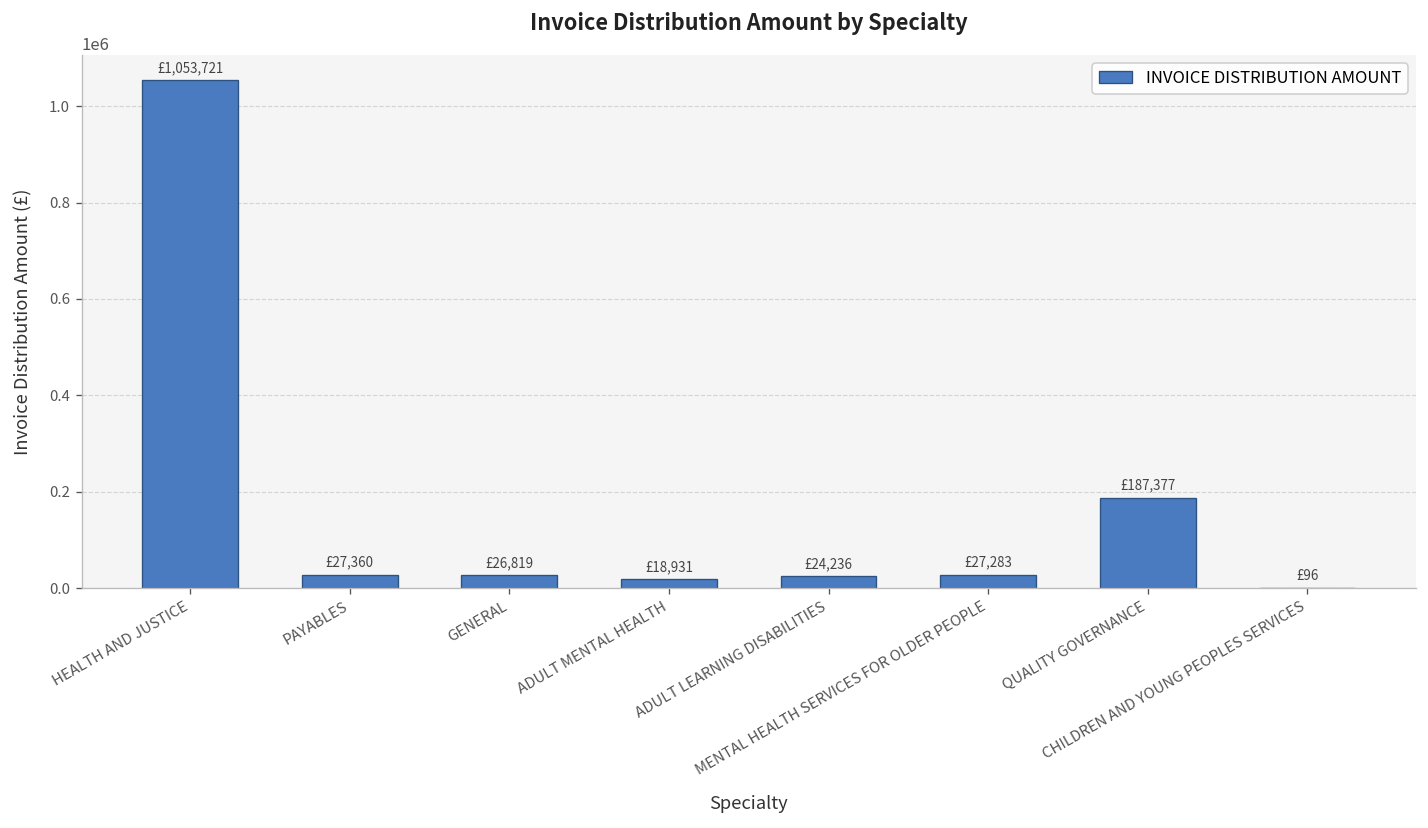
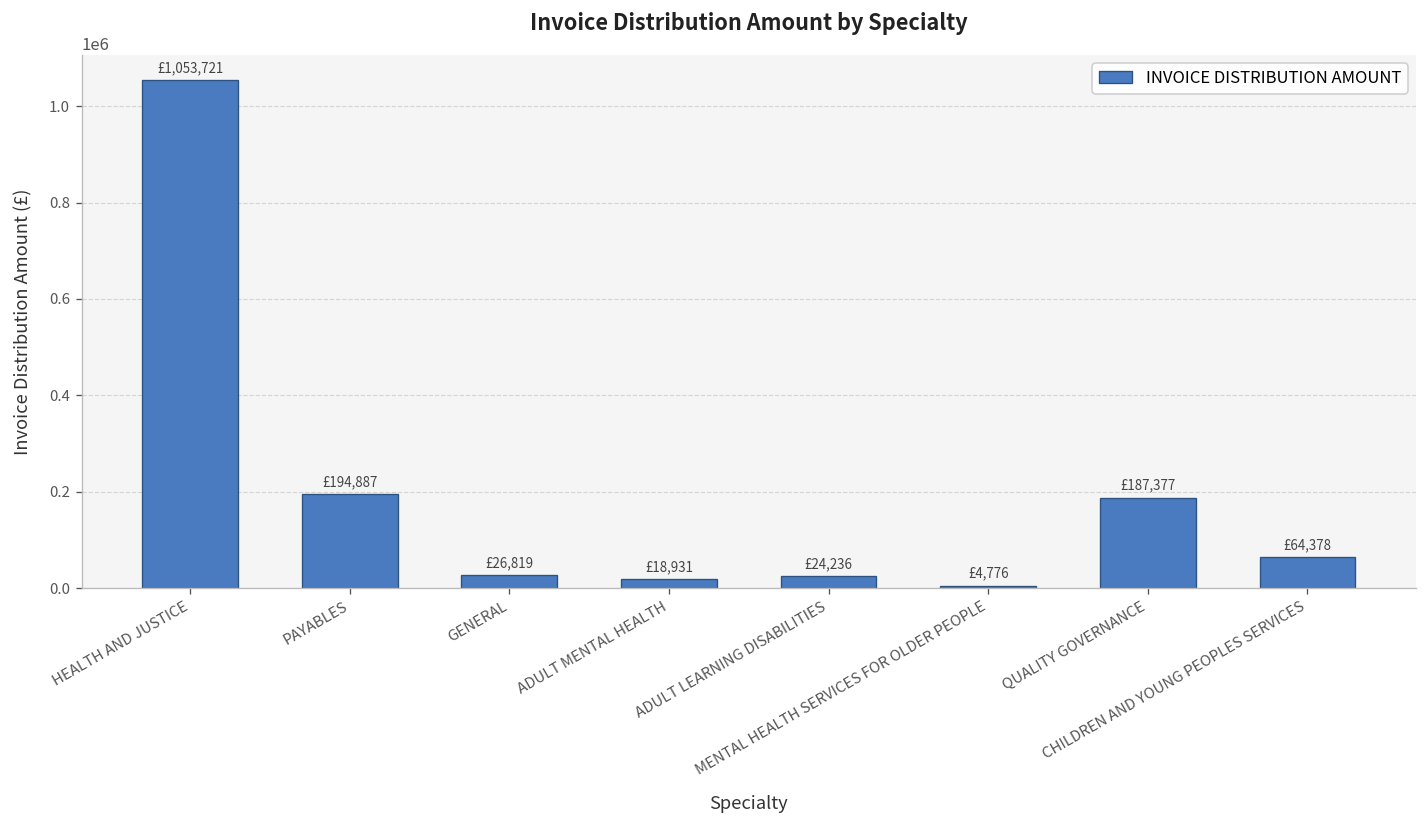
PAYABLES: £27,360 -> £194,887
MENTAL HEALTH SERVICES FOR OLDER PEOPLE: £27,283 -> £4,776
CHILDREN AND YOUNG PEOPLES SERVICES: £96 -> £64,378
